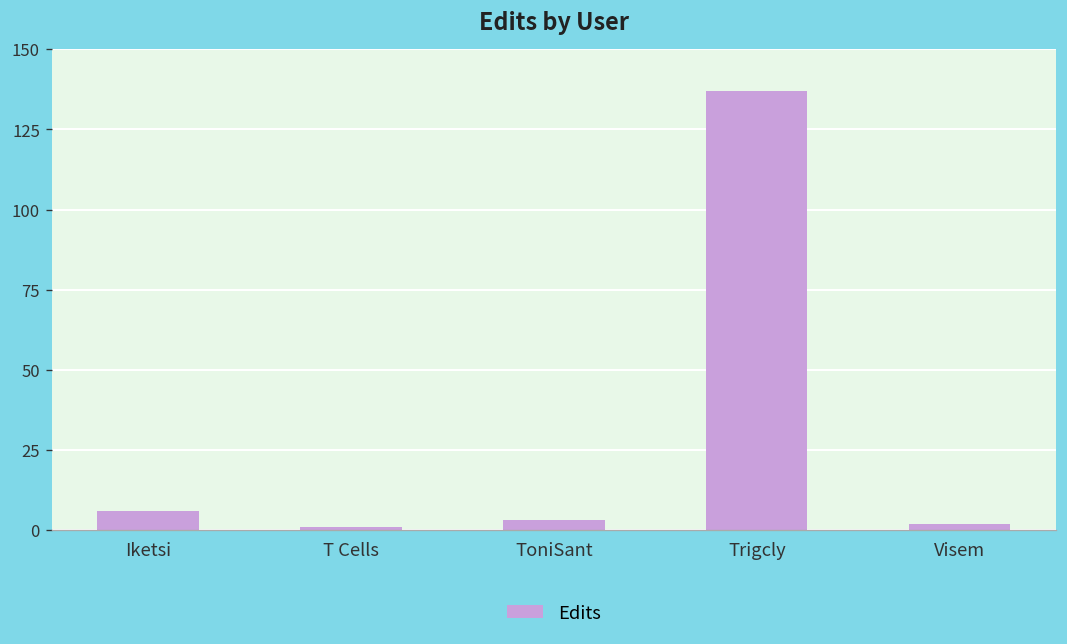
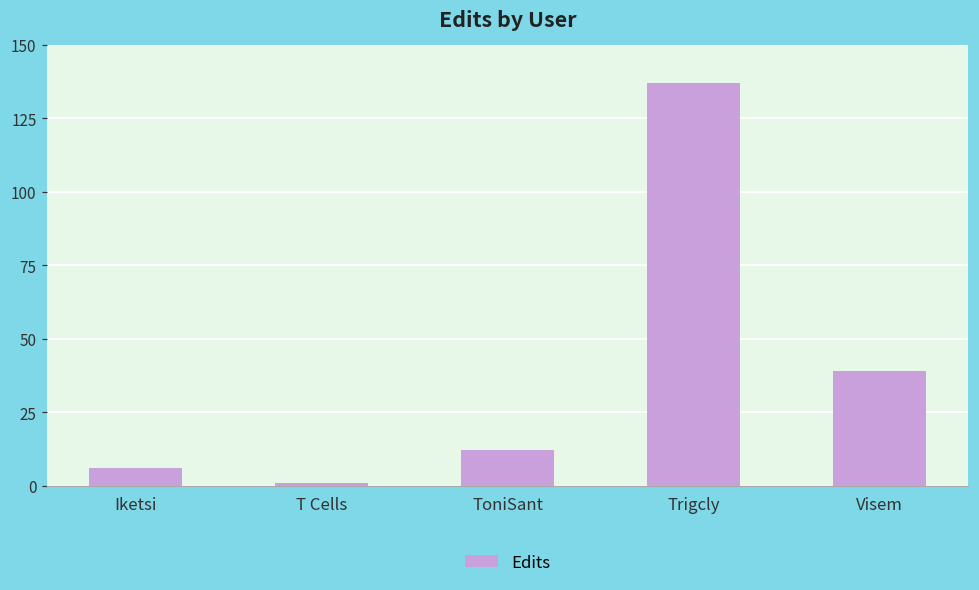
ToniSant: 3 -> 12
Visem: 2 -> 39
